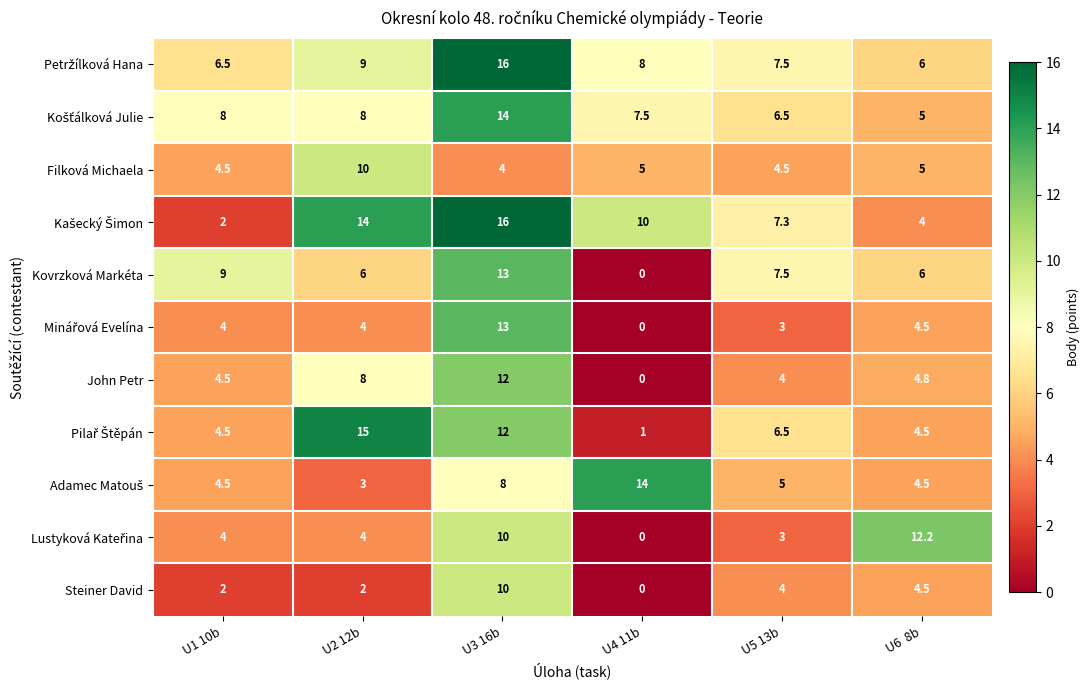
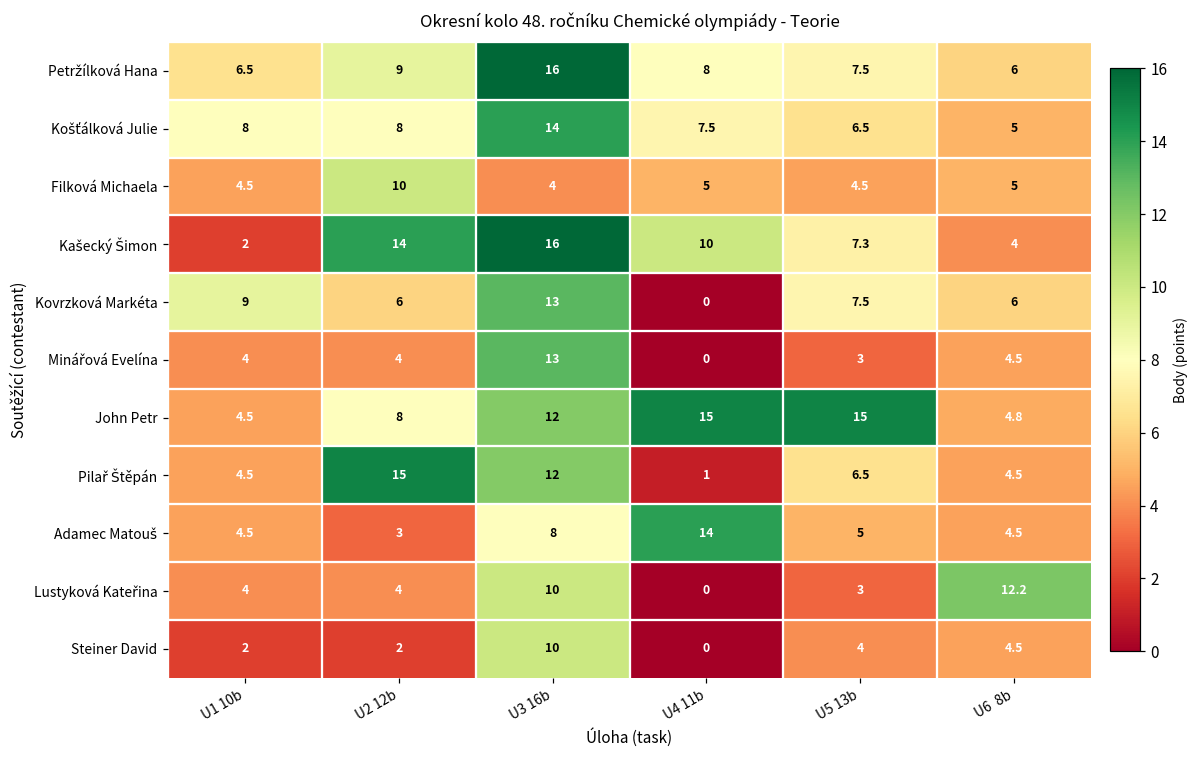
John Petr, U4 11b: 0 -> 15
John Petr, U5 13b: 4 -> 15
